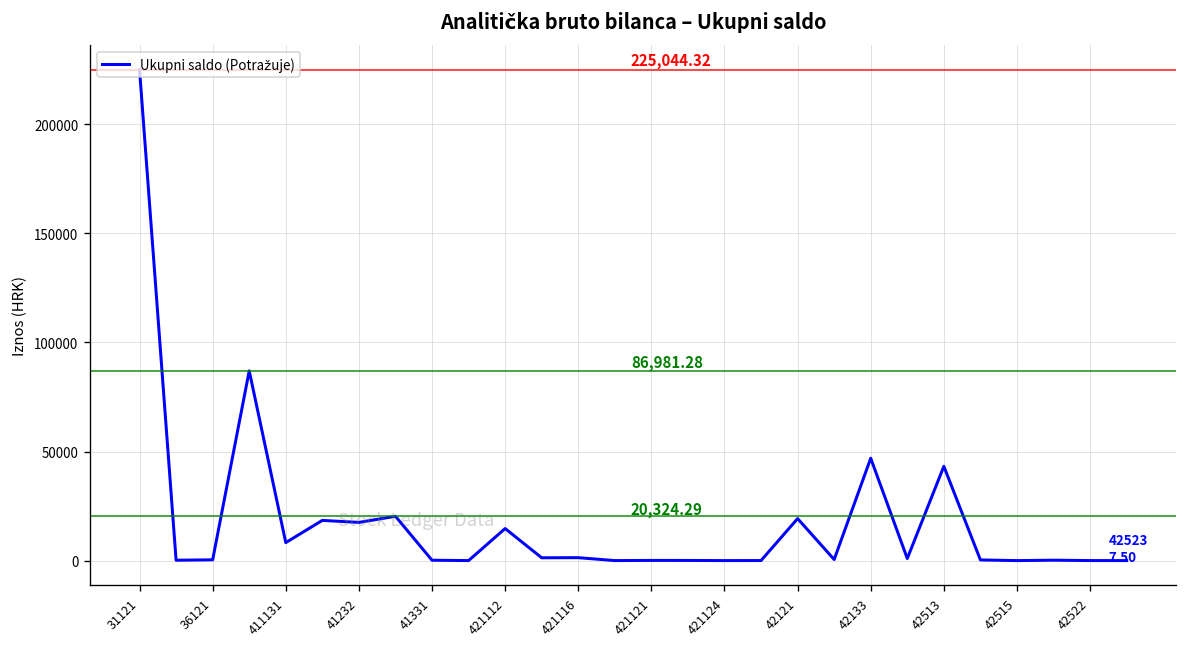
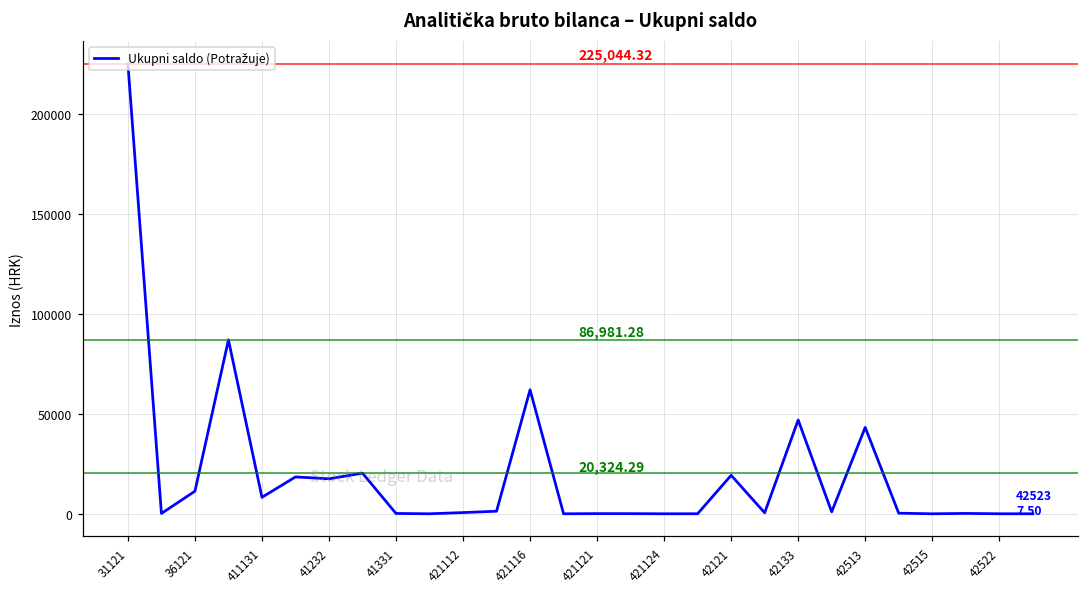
36121: 0 -> 11000
421112: 15000 -> 1000
421116: 1000 -> 62000
